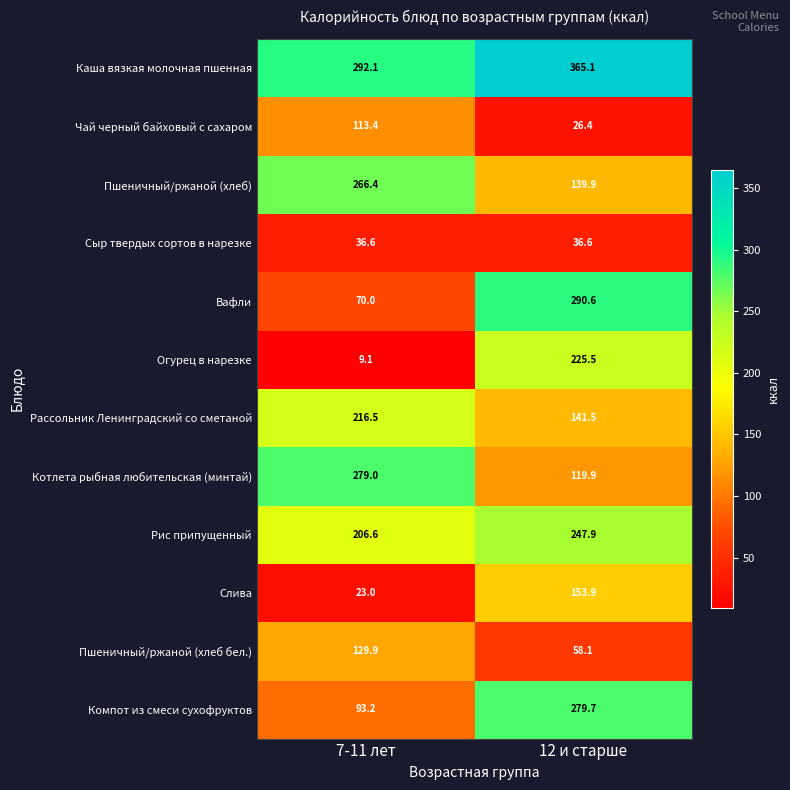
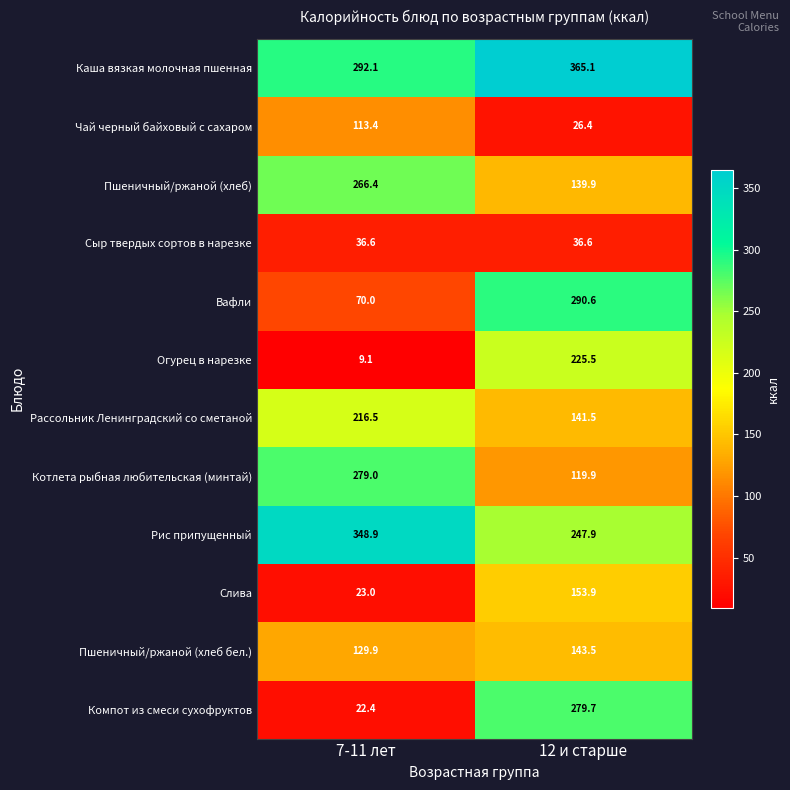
Рис припущенный, 7-11 лет: 206.6 -> 348.9
Пшеничный/ржаной (хлеб бел.), 12 и старше: 58.1 -> 143.5
Компот из смеси сухофруктов, 7-11 лет: 93.2 -> 22.4
